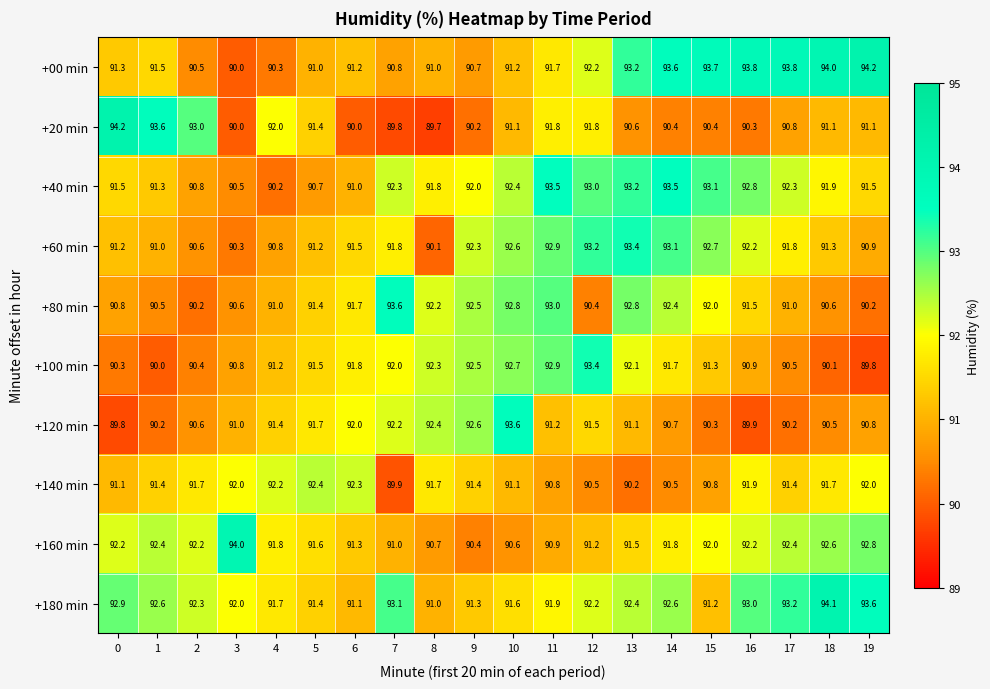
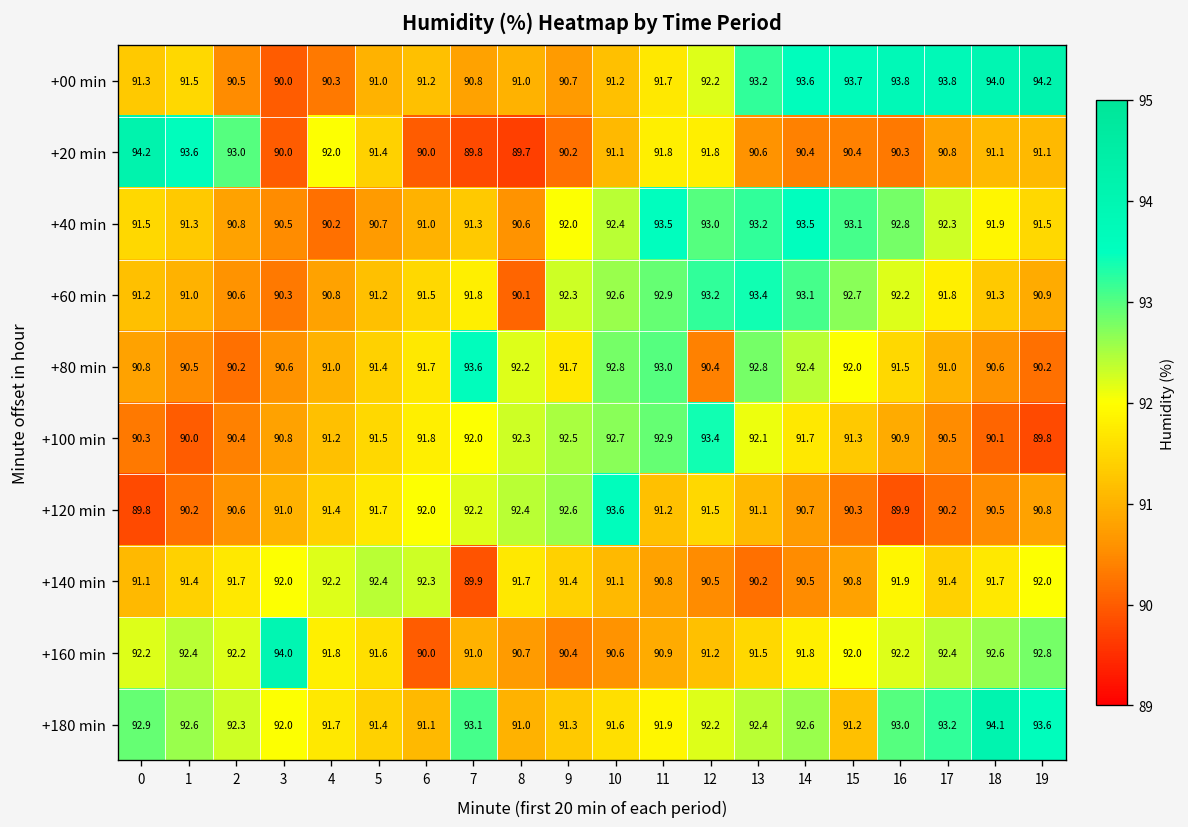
+40 min, 7: 92.3 -> 91.3
+40 min, 8: 91.8 -> 90.6
+80 min, 9: 92.5 -> 91.7
+160 min, 6: 91.3 -> 90.0
